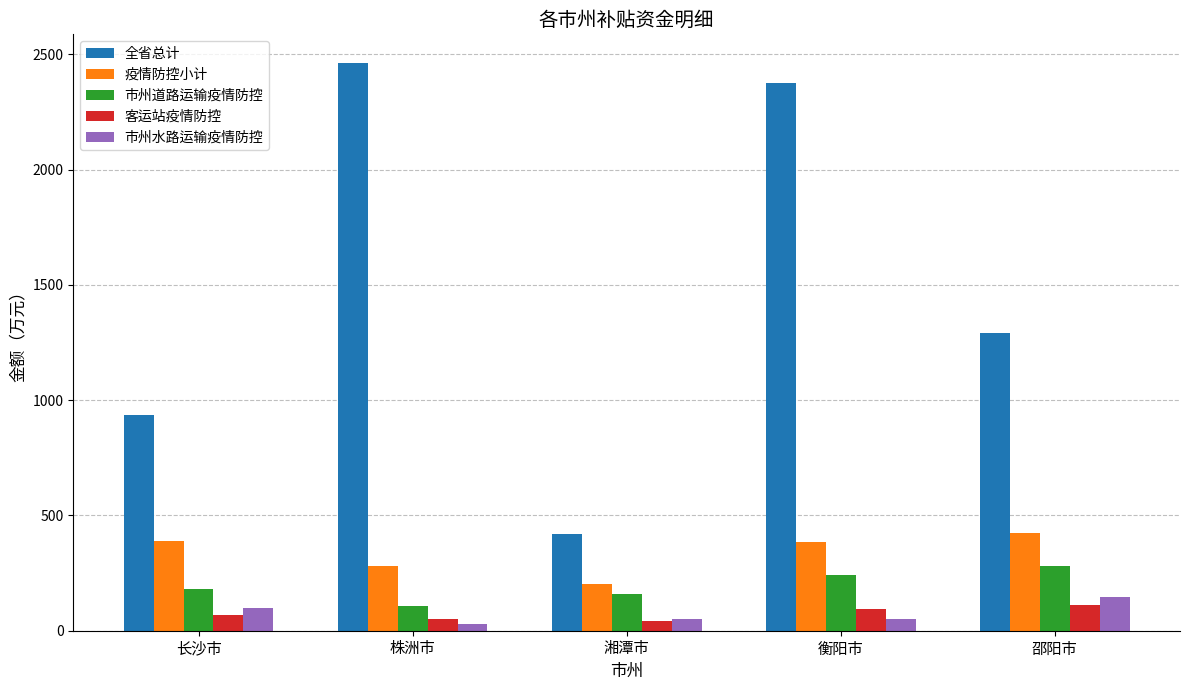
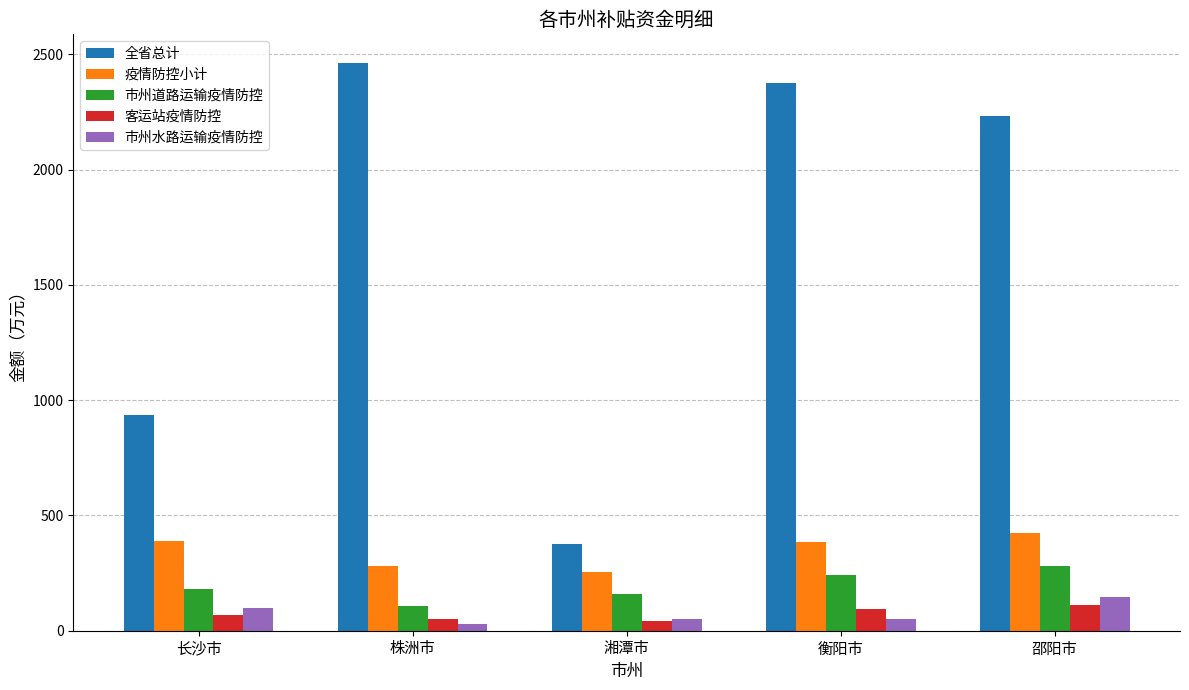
全省总计, 湘潭市: 420 -> 380
疫情防控小计, 湘潭市: 200 -> 250
全省总计, 邵阳市: 1290 -> 2230
